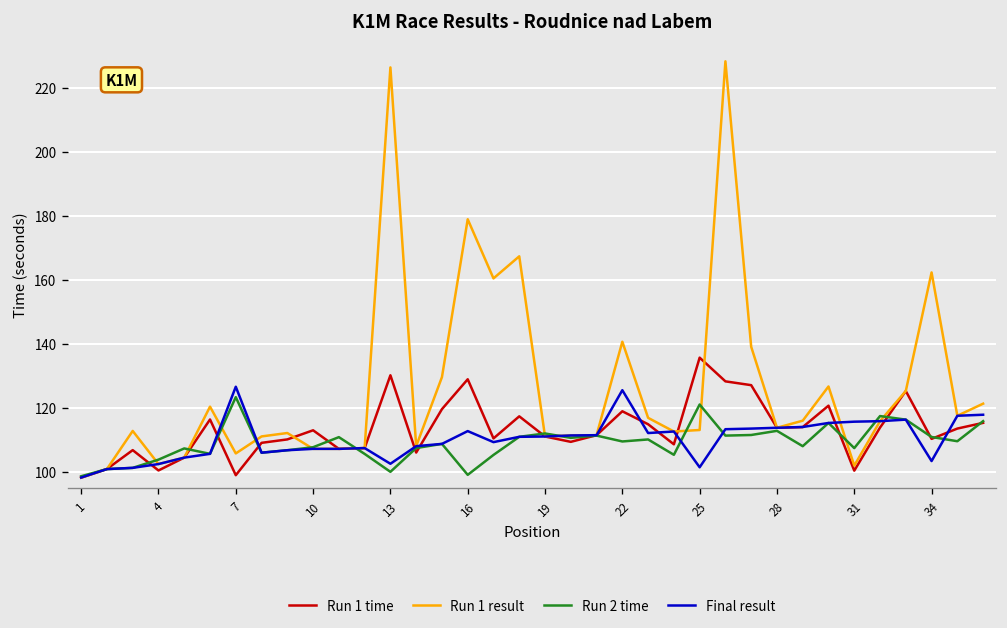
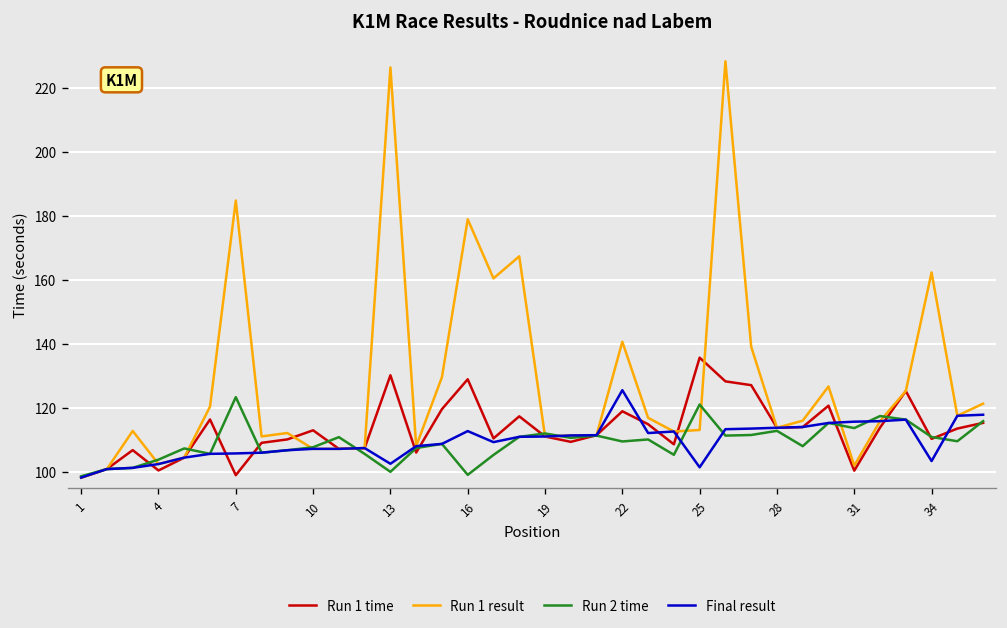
Run 1 result, 7: 106 -> 185
Final result, 7: 127 -> 106
Run 2 time, 31: 107 -> 114
